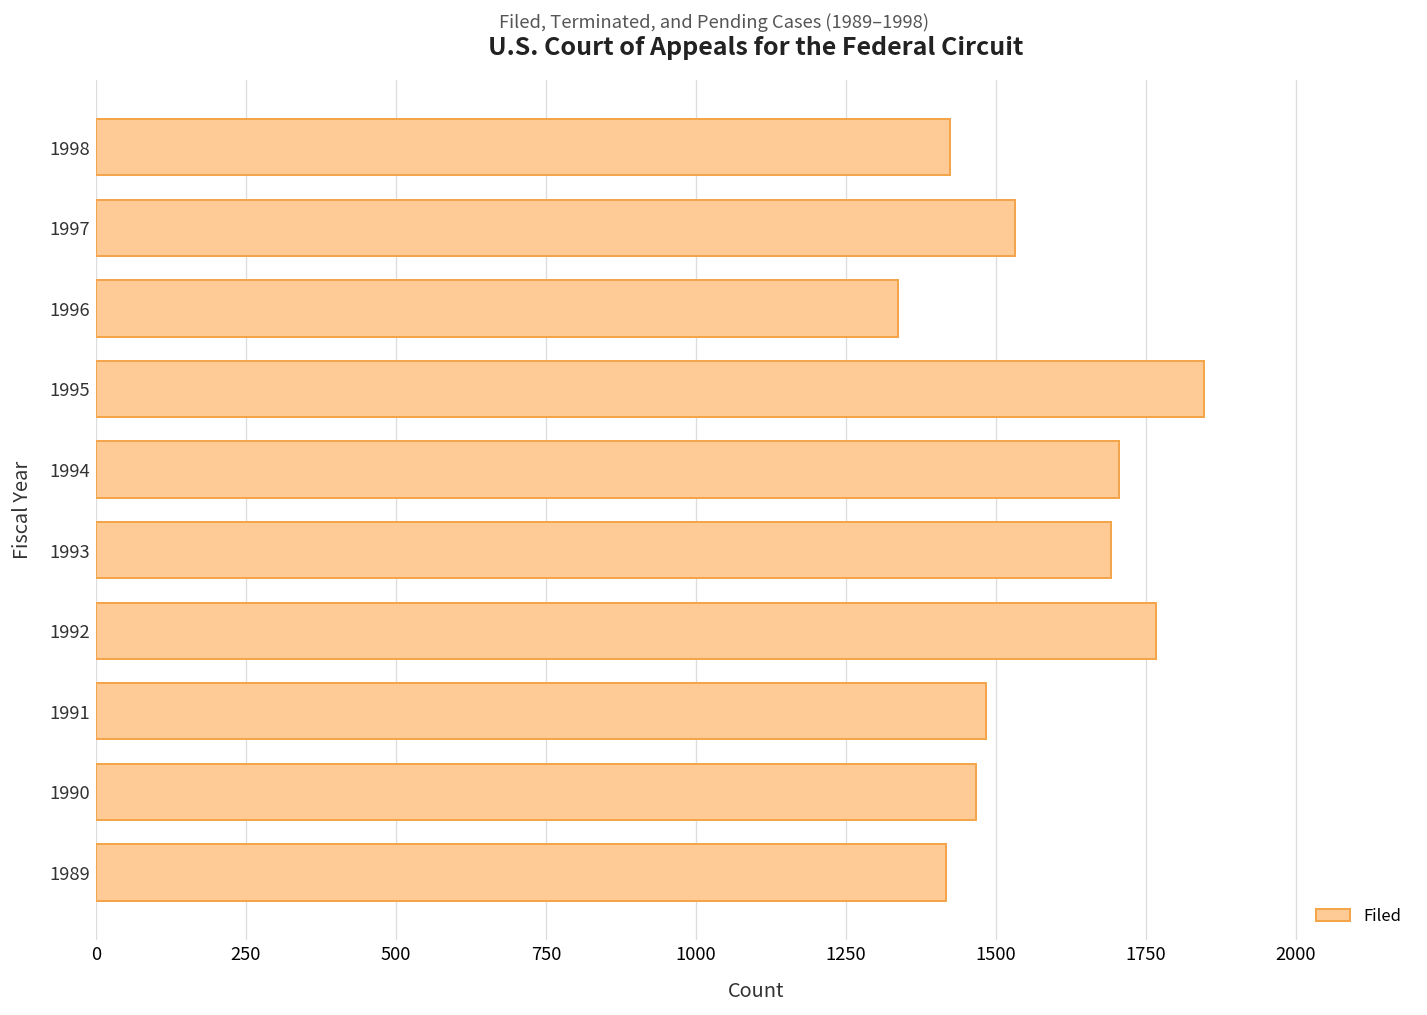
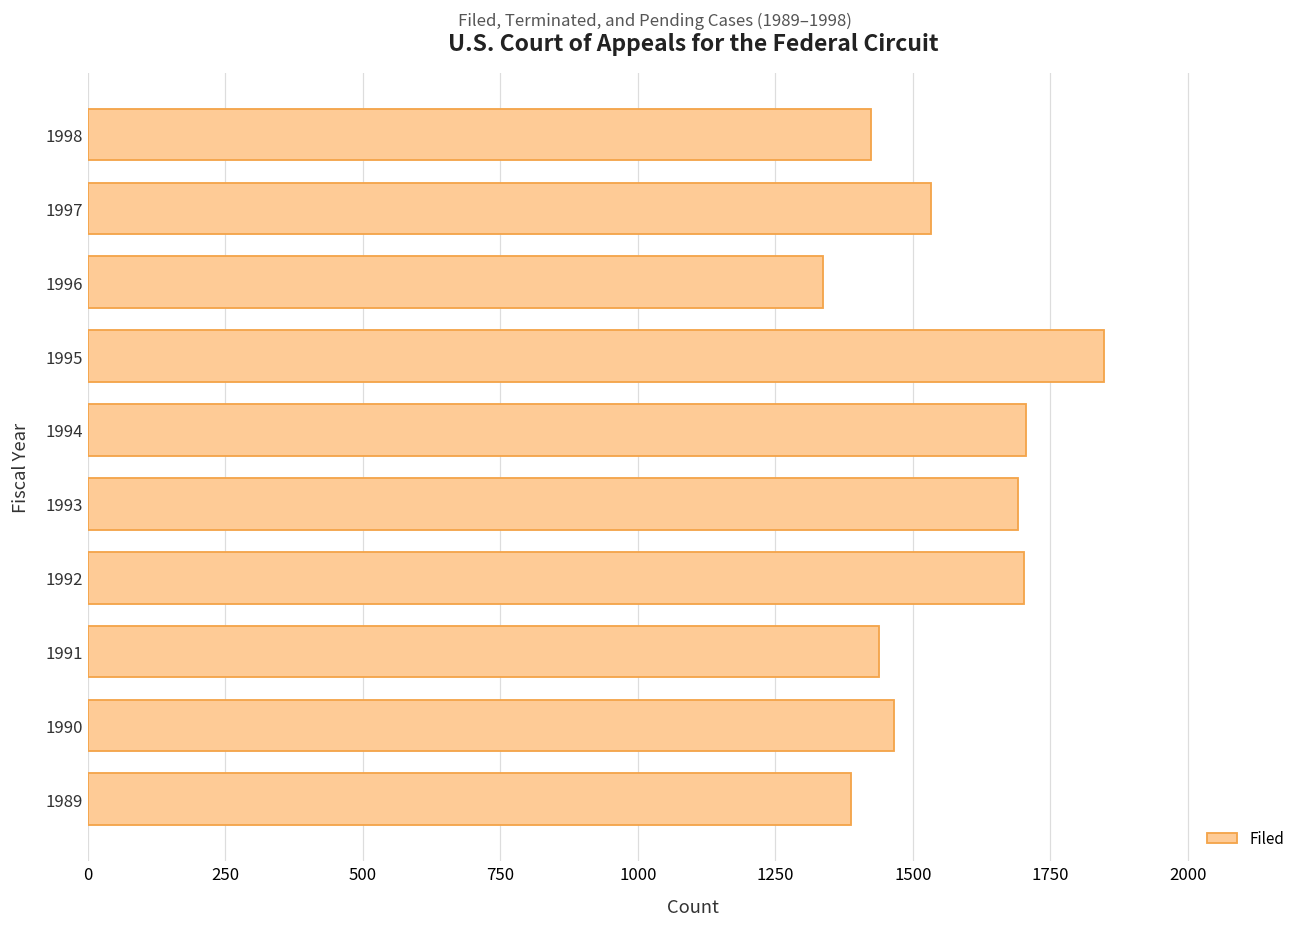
1992: 1770 -> 1700
1991: 1480 -> 1440
1989: 1420 -> 1390
